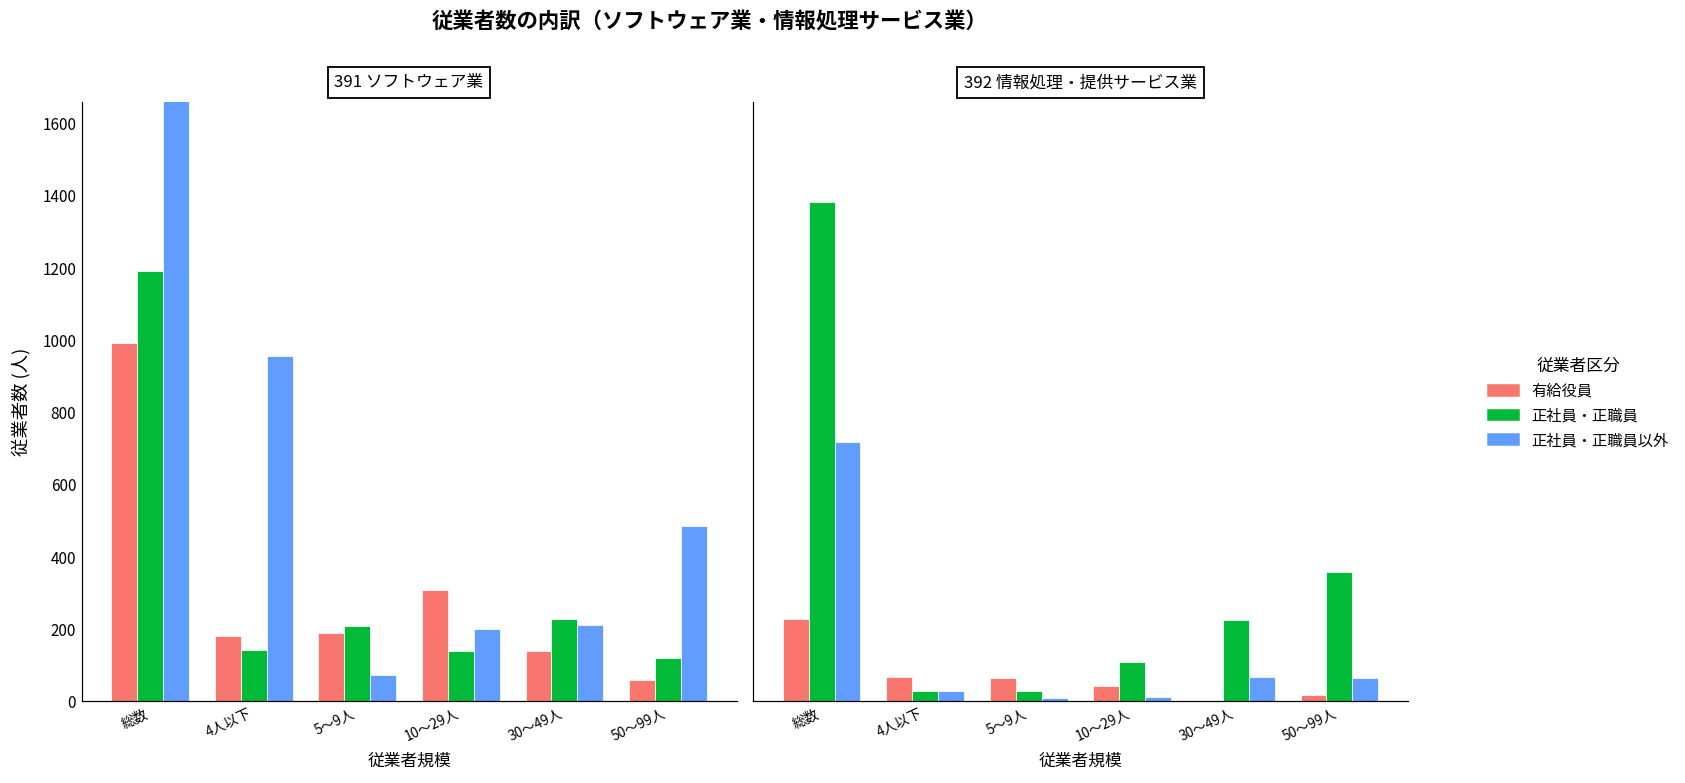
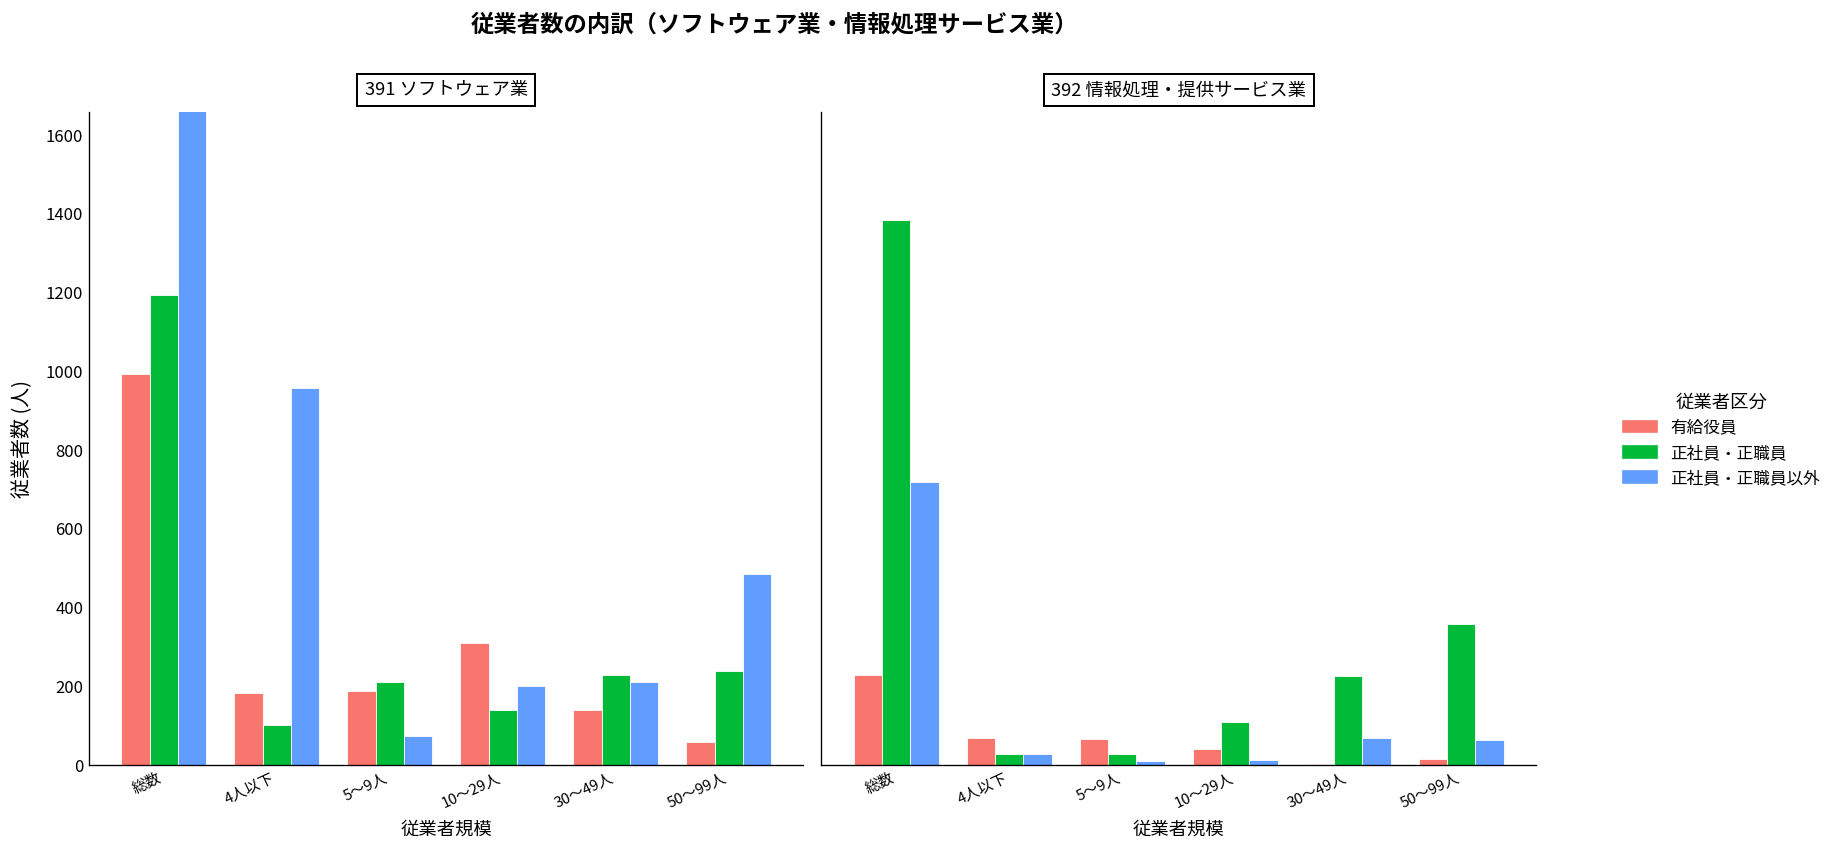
391 ソフトウェア業, 正社員・正職員, 4人以下: 140 -> 100
391 ソフトウェア業, 正社員・正職員, 50～99人: 120 -> 240
